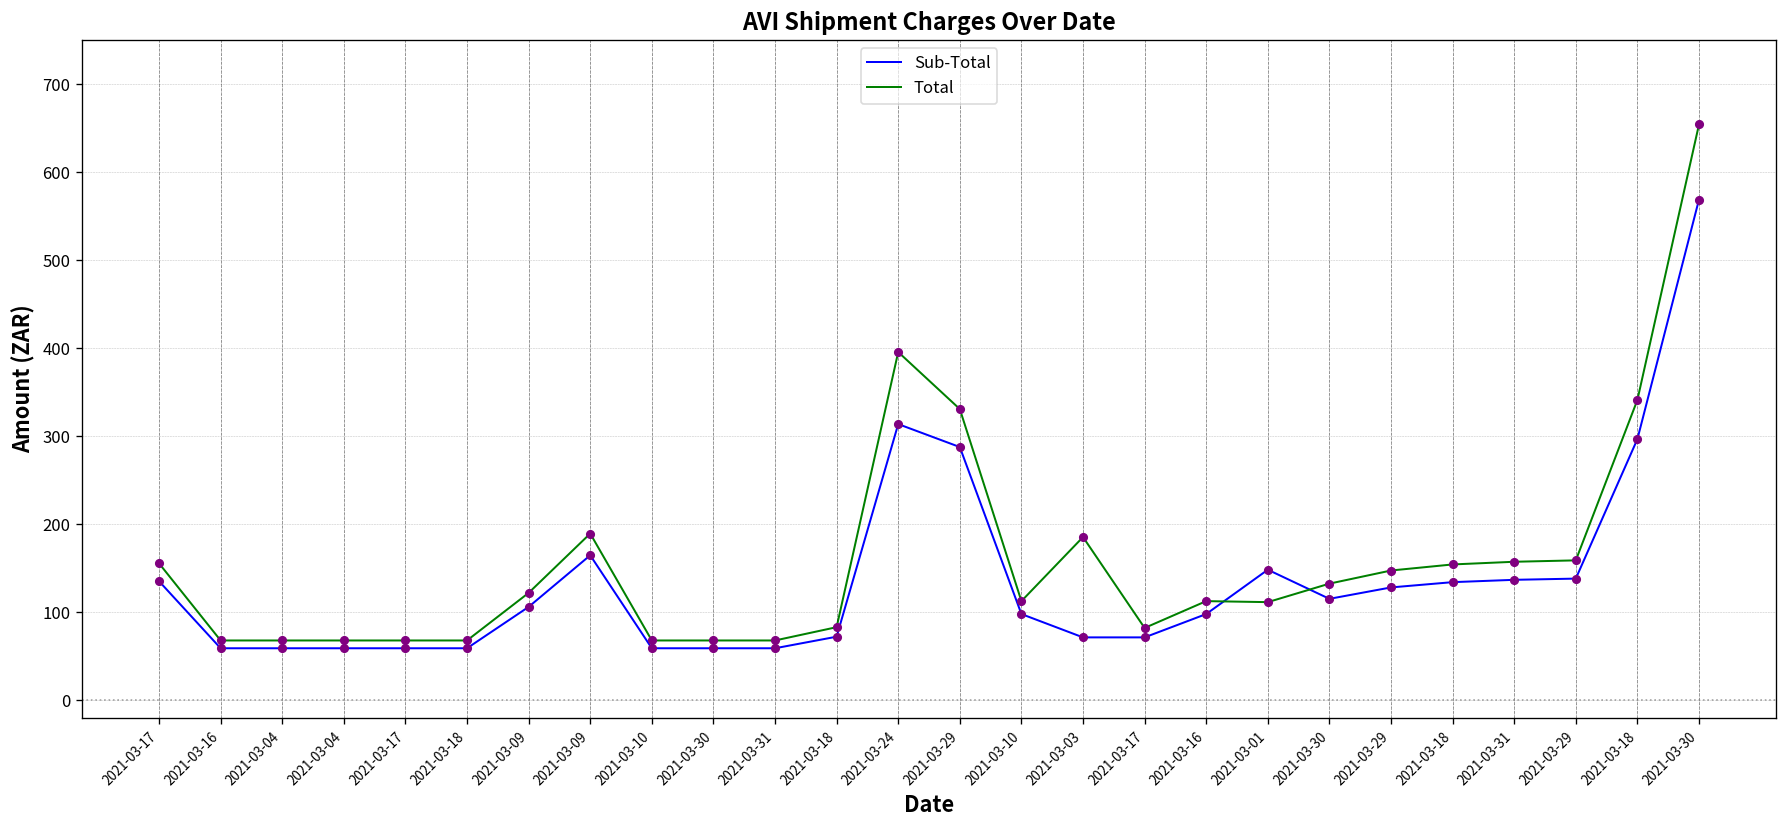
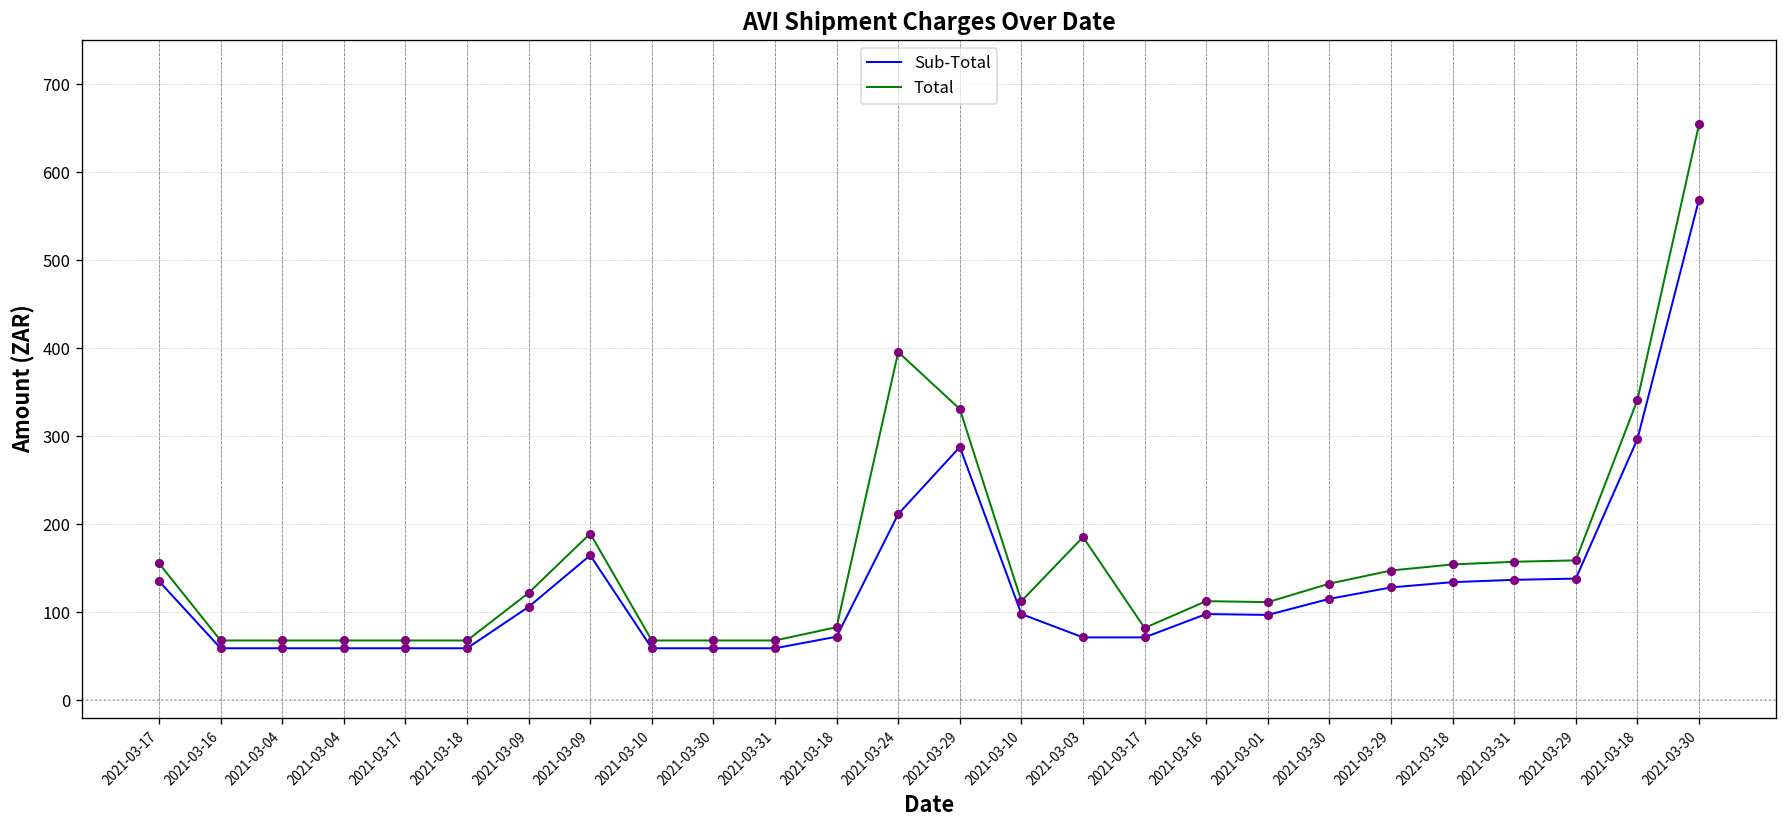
Sub-Total, 2021-03-24: 310 -> 210
Sub-Total, 2021-03-01: 150 -> 100
